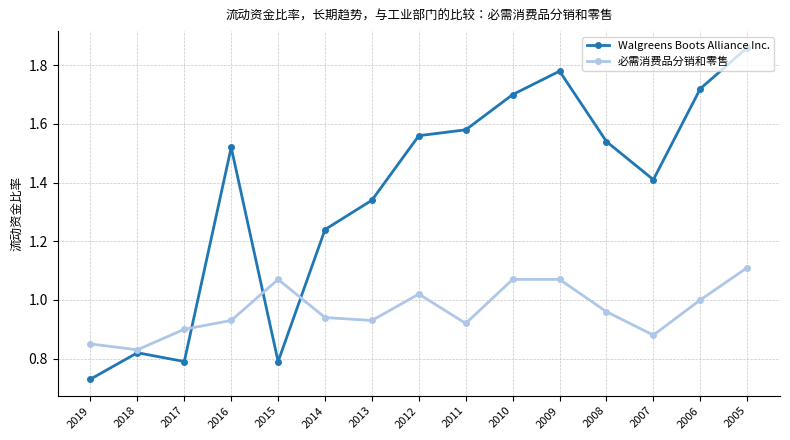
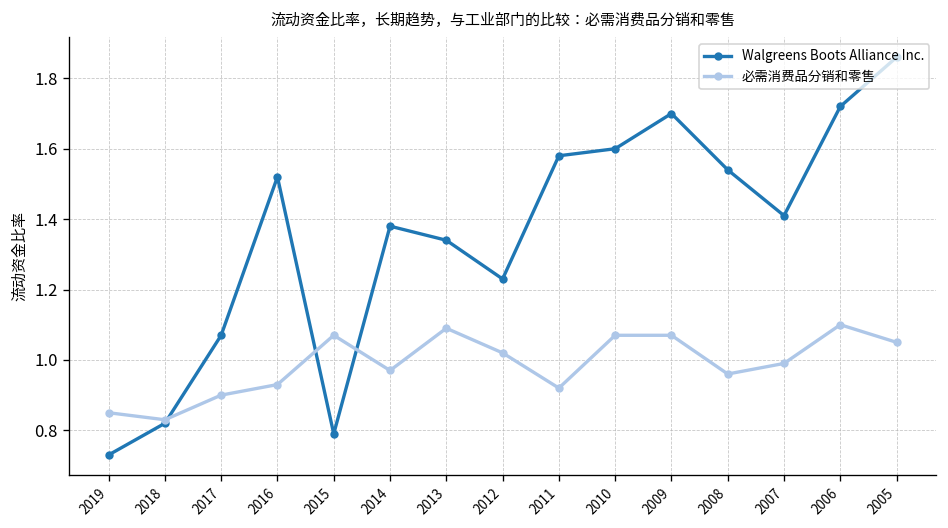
Walgreens Boots Alliance Inc., 2017: 0.79 -> 1.07
Walgreens Boots Alliance Inc., 2014: 1.24 -> 1.38
必需消费品分销和零售, 2014: 0.94 -> 0.97
必需消费品分销和零售, 2013: 0.93 -> 1.09
Walgreens Boots Alliance Inc., 2012: 1.56 -> 1.23
Walgreens Boots Alliance Inc., 2010: 1.7 -> 1.6
Walgreens Boots Alliance Inc., 2009: 1.78 -> 1.70
必需消费品分销和零售, 2007: 0.88 -> 0.99
必需消费品分销和零售, 2006: 1.0 -> 1.1
必需消费品分销和零售, 2005: 1.11 -> 1.05
